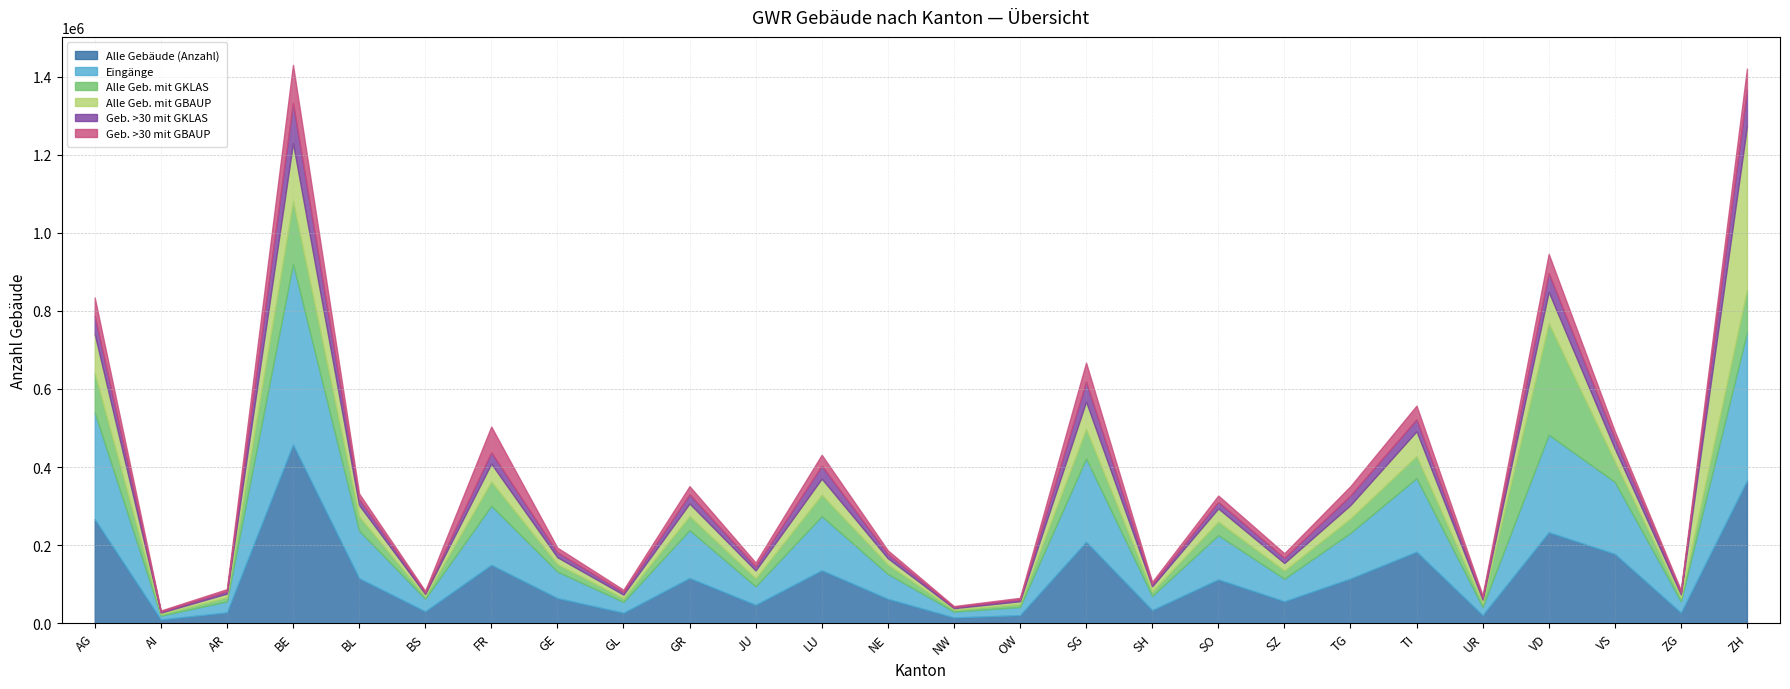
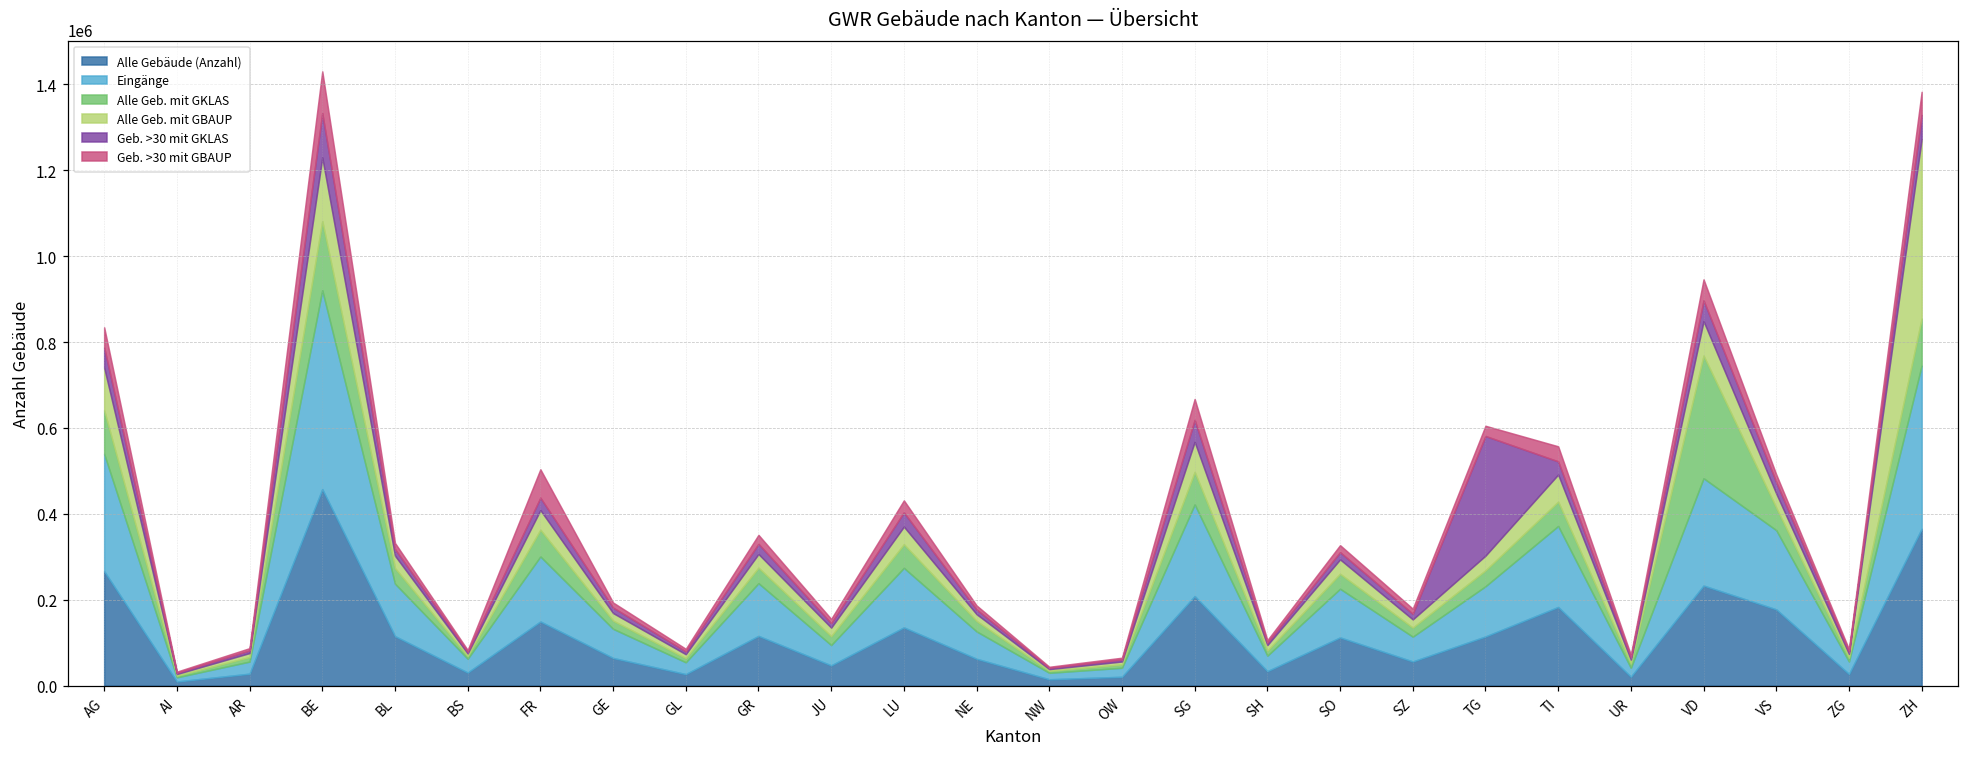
Geb. >30 mit GKLAS, TG: 20000 -> 280000
Geb. >30 mit GKLAS, ZH: 90000 -> 60000
